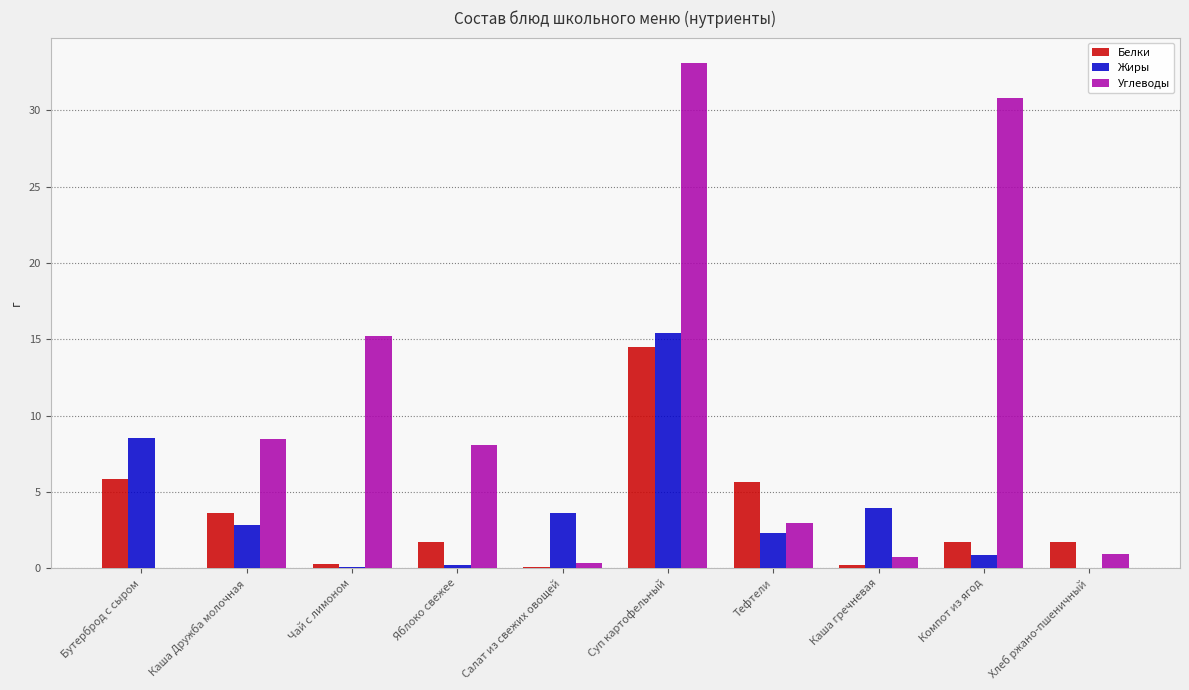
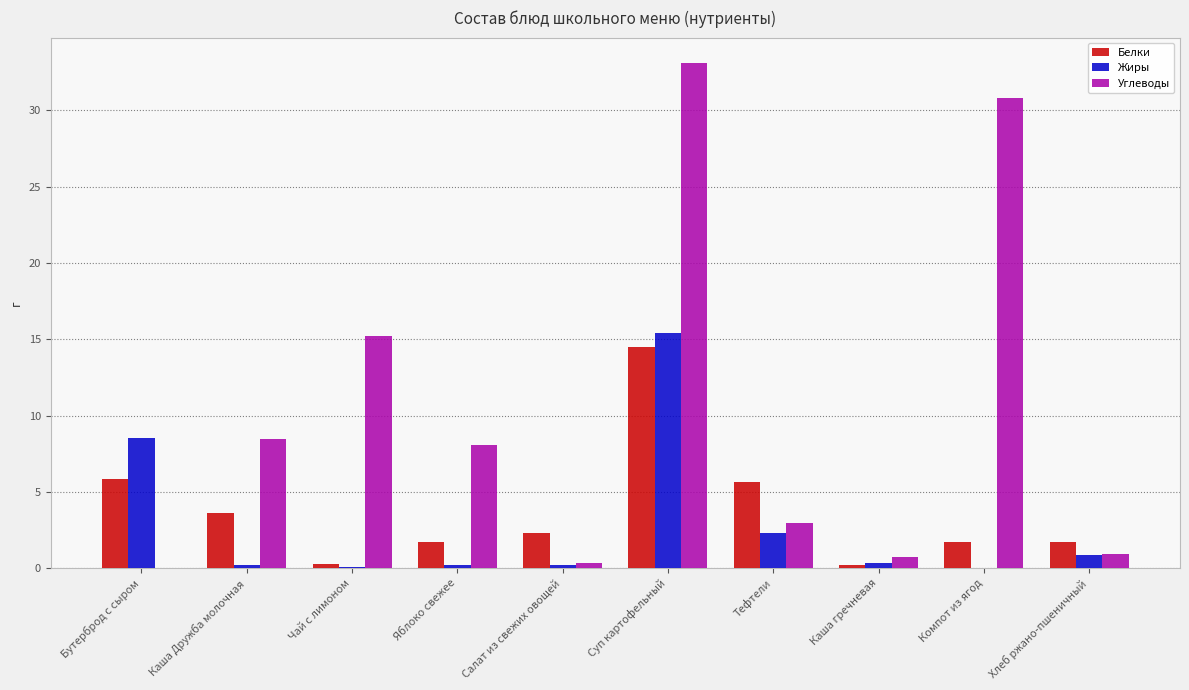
Жиры, Каша Дружба молочная: 2.8 -> 0.2
Белки, Салат из свежих овощей: 0.1 -> 2.3
Жиры, Салат из свежих овощей: 3.6 -> 0.2
Жиры, Каша гречневая: 4.0 -> 0.3
Жиры, Компот из ягод: 0.9 -> 0.0
Жиры, Хлеб ржано-пшеничный: 0.0 -> 0.9
